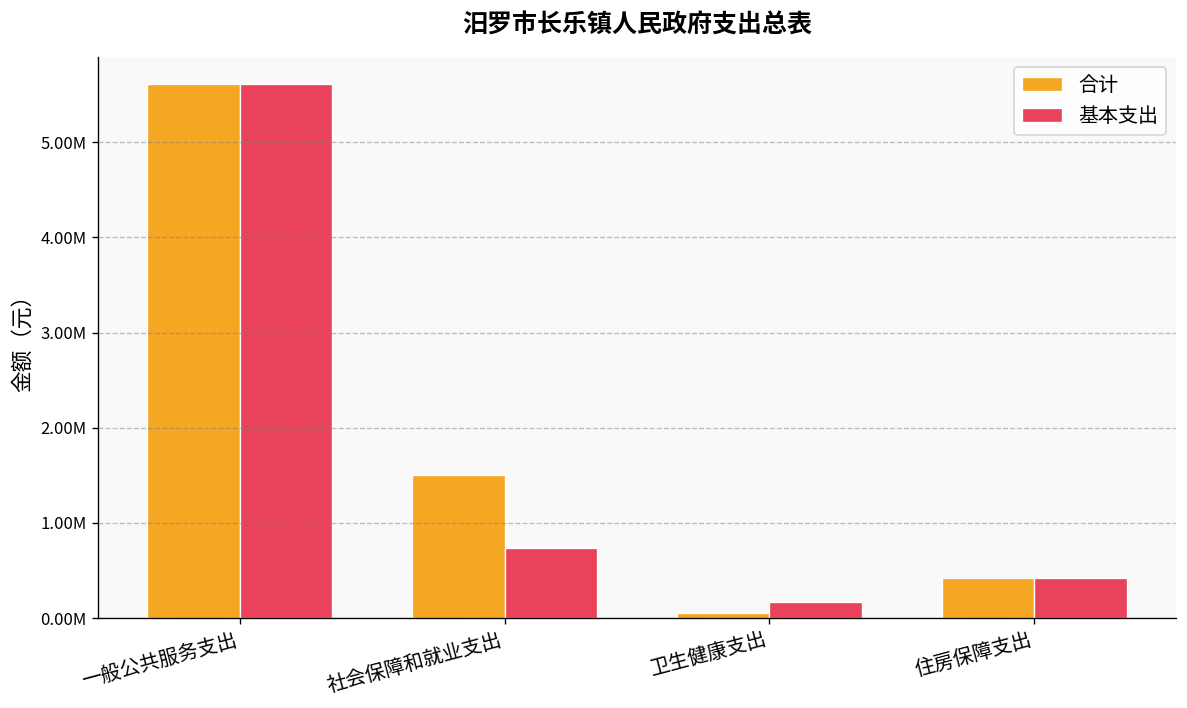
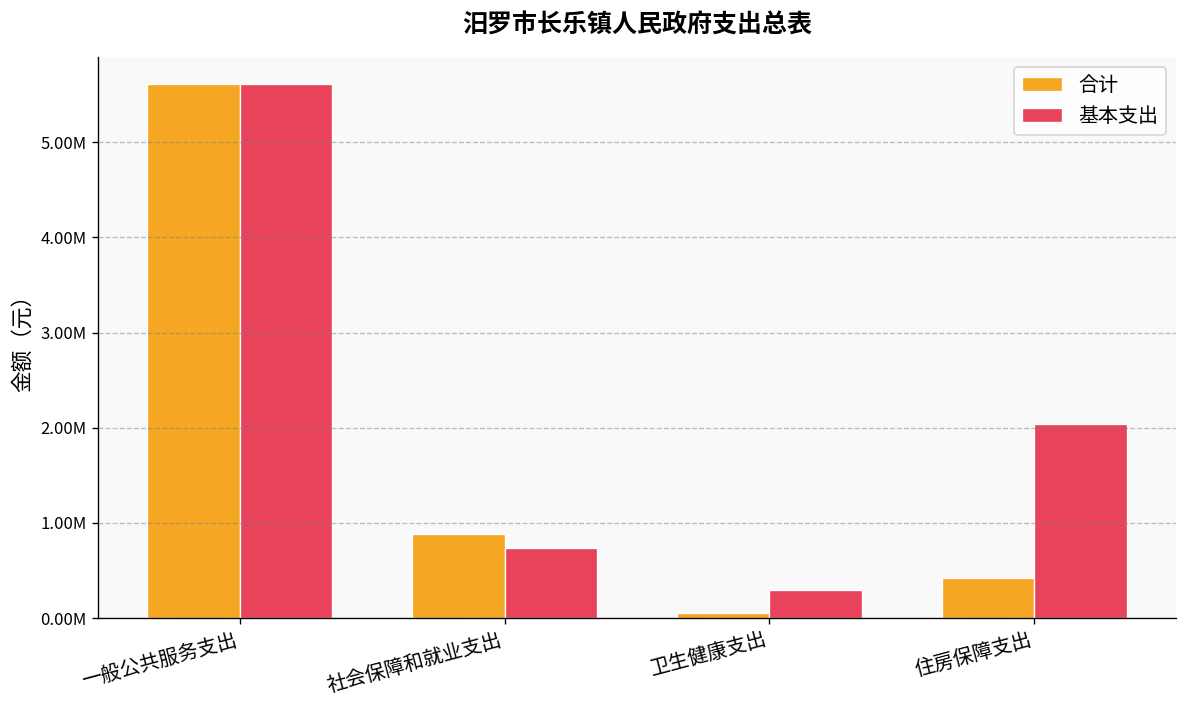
合计, 社会保障和就业支出: 1500000 -> 900000
基本支出, 卫生健康支出: 200000 -> 300000
基本支出, 住房保障支出: 400000 -> 2000000
